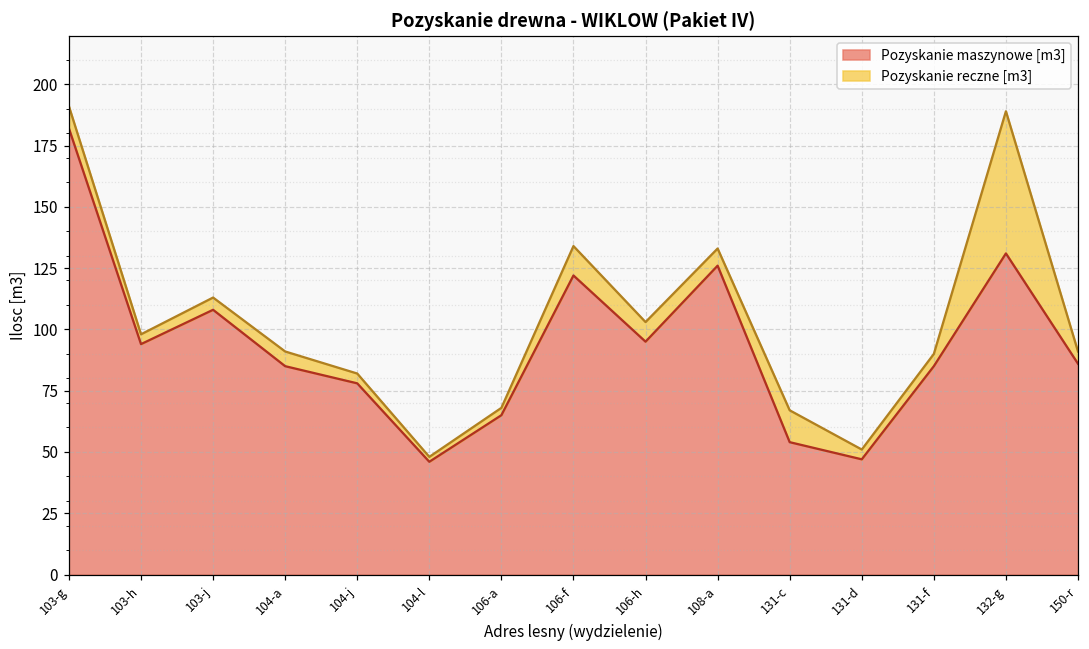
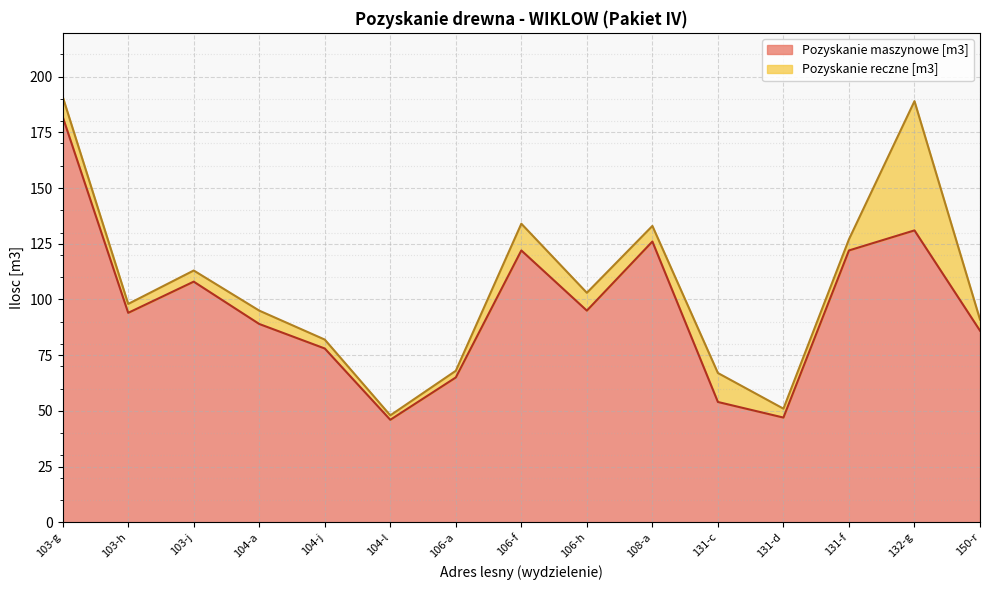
Pozyskanie maszynowe [m3], 104-a: 85 -> 89
Pozyskanie maszynowe [m3], 131-f: 85 -> 122
